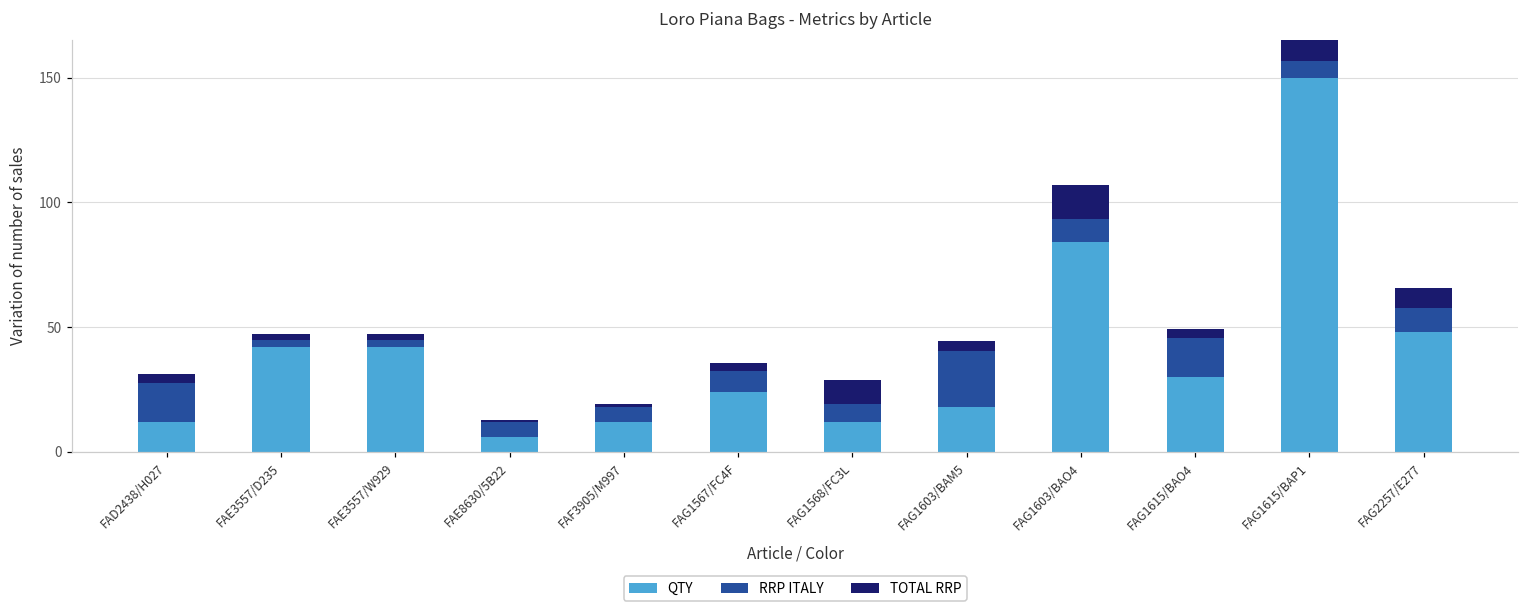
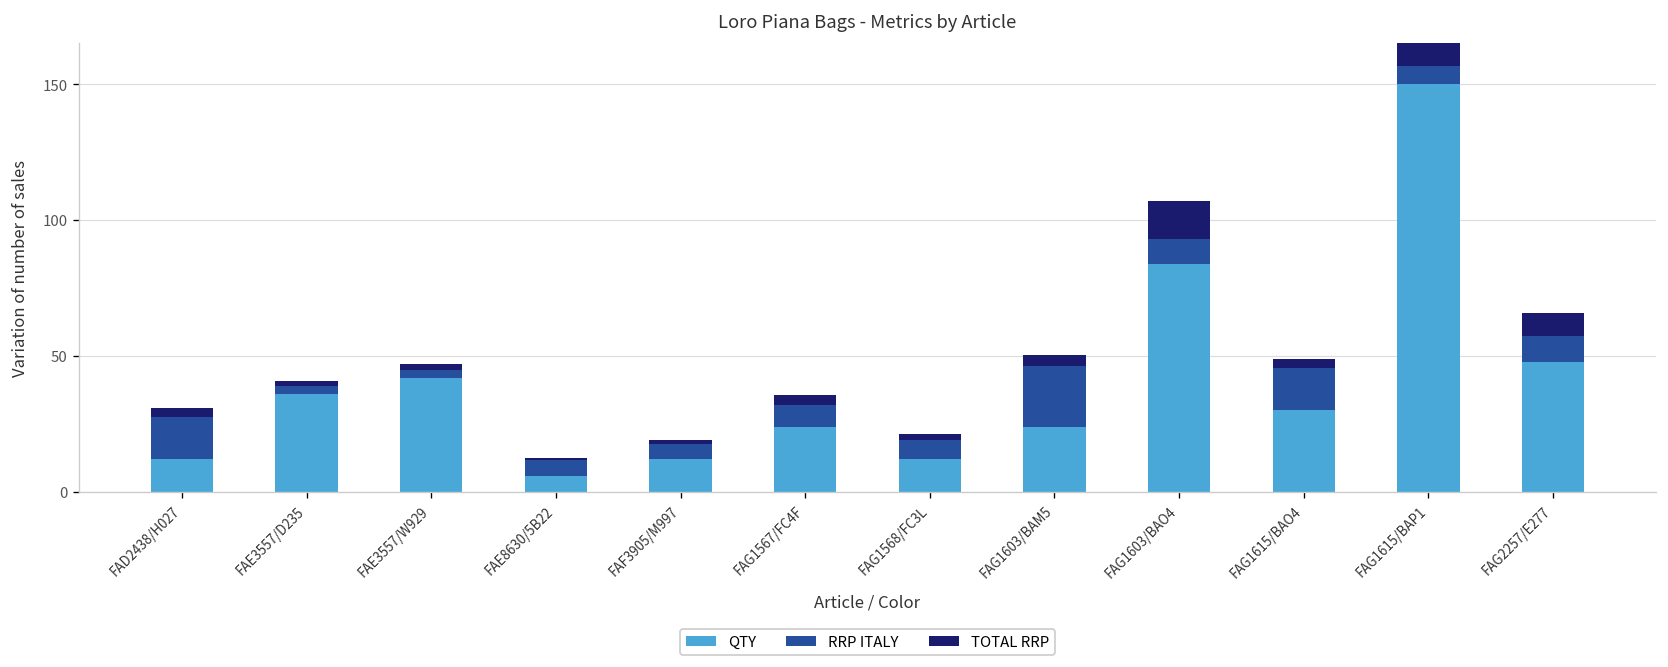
QTY, FAE3557/D235: 42 -> 36
TOTAL RRP, FAG1568/FC3L: 10 -> 2
QTY, FAG1603/BAM5: 18 -> 24
